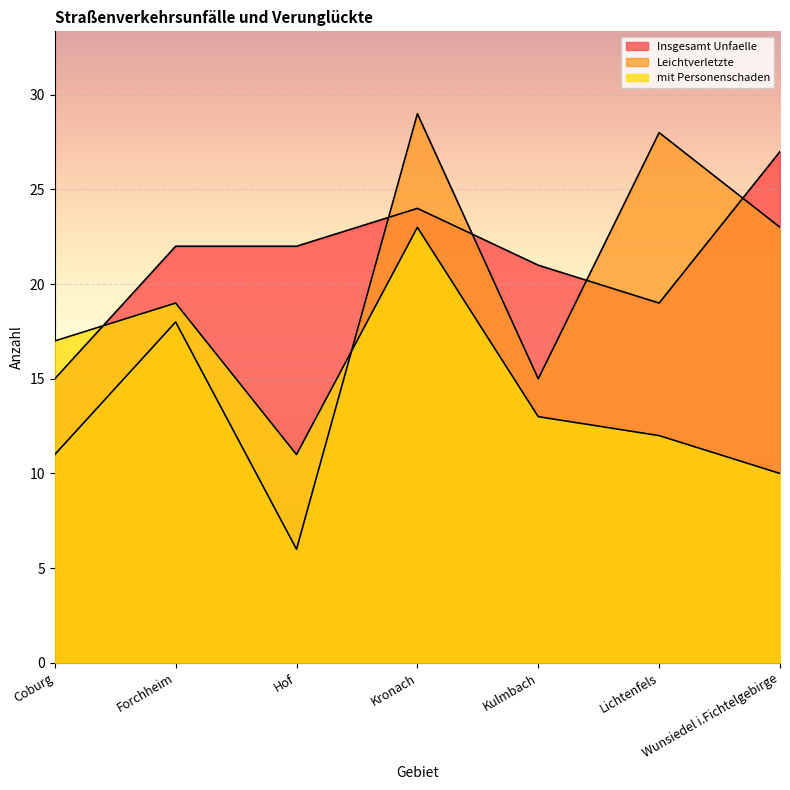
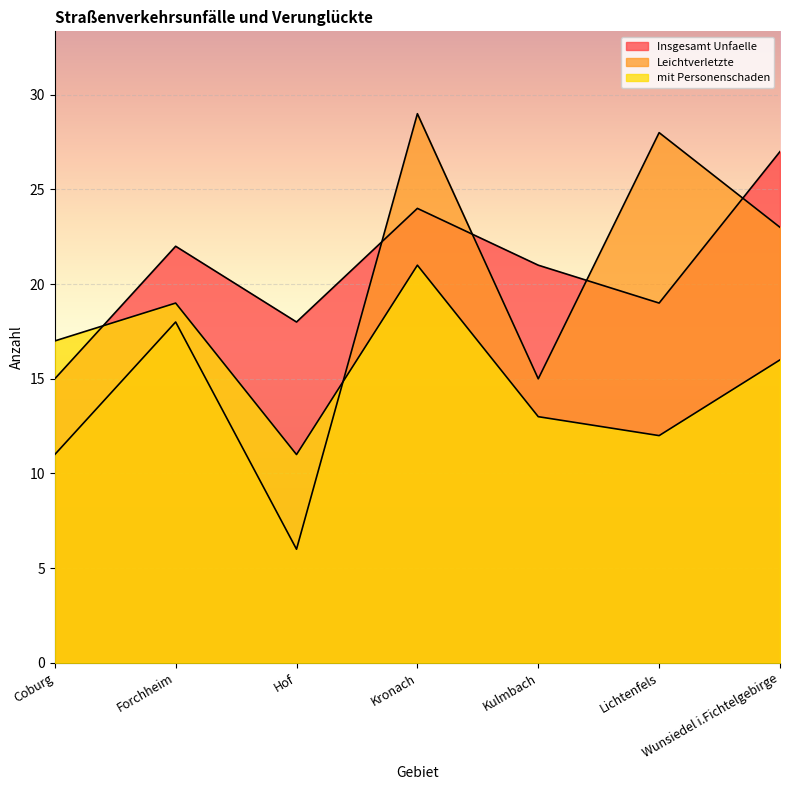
Insgesamt Unfaelle, Hof: 22 -> 18
mit Personenschaden, Kronach: 23 -> 21
mit Personenschaden, Wunsiedel i.Fichtelgebirge: 10 -> 16
